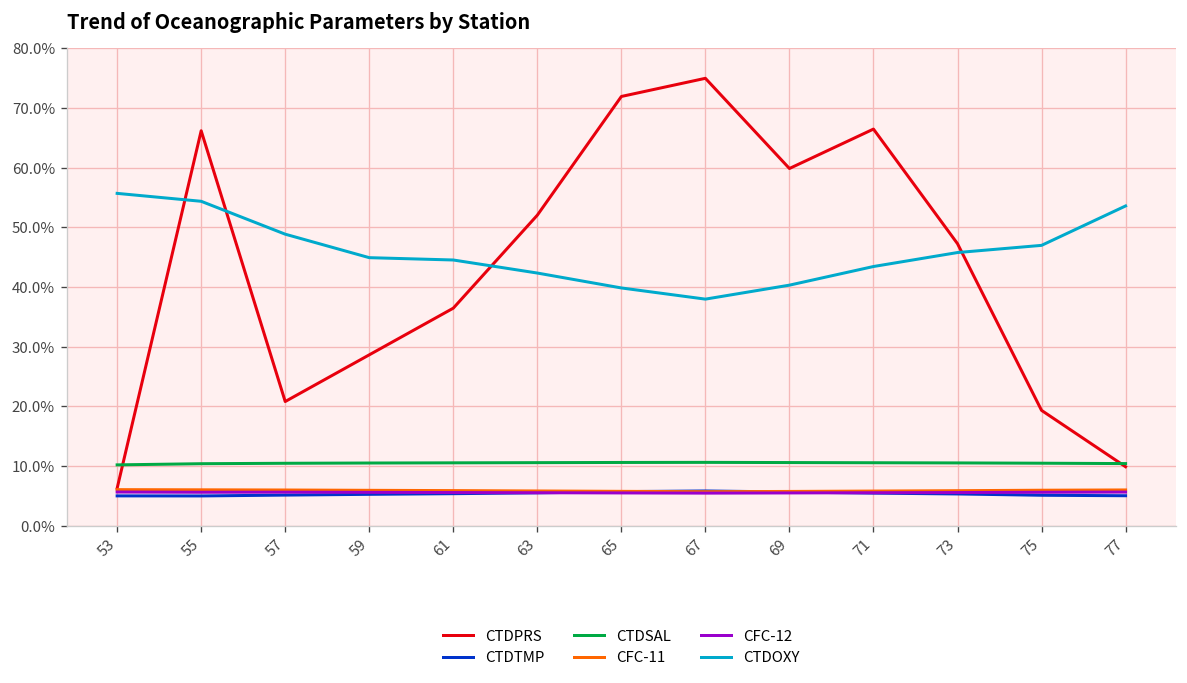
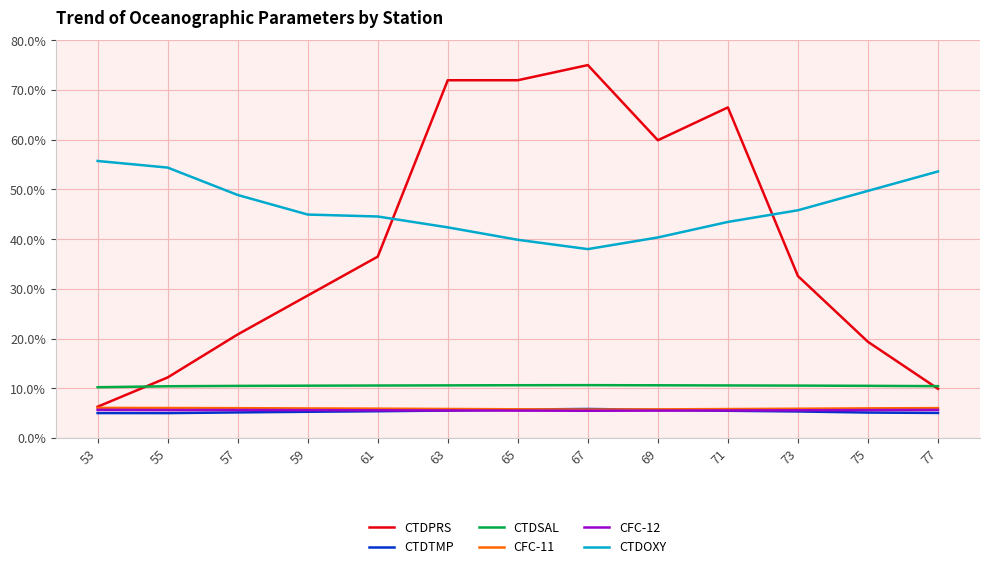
CTDPRS, 55: 66% -> 12%
CTDPRS, 63: 52% -> 72%
CTDPRS, 73: 47% -> 33%
CTDOXY, 75: 47% -> 50%
